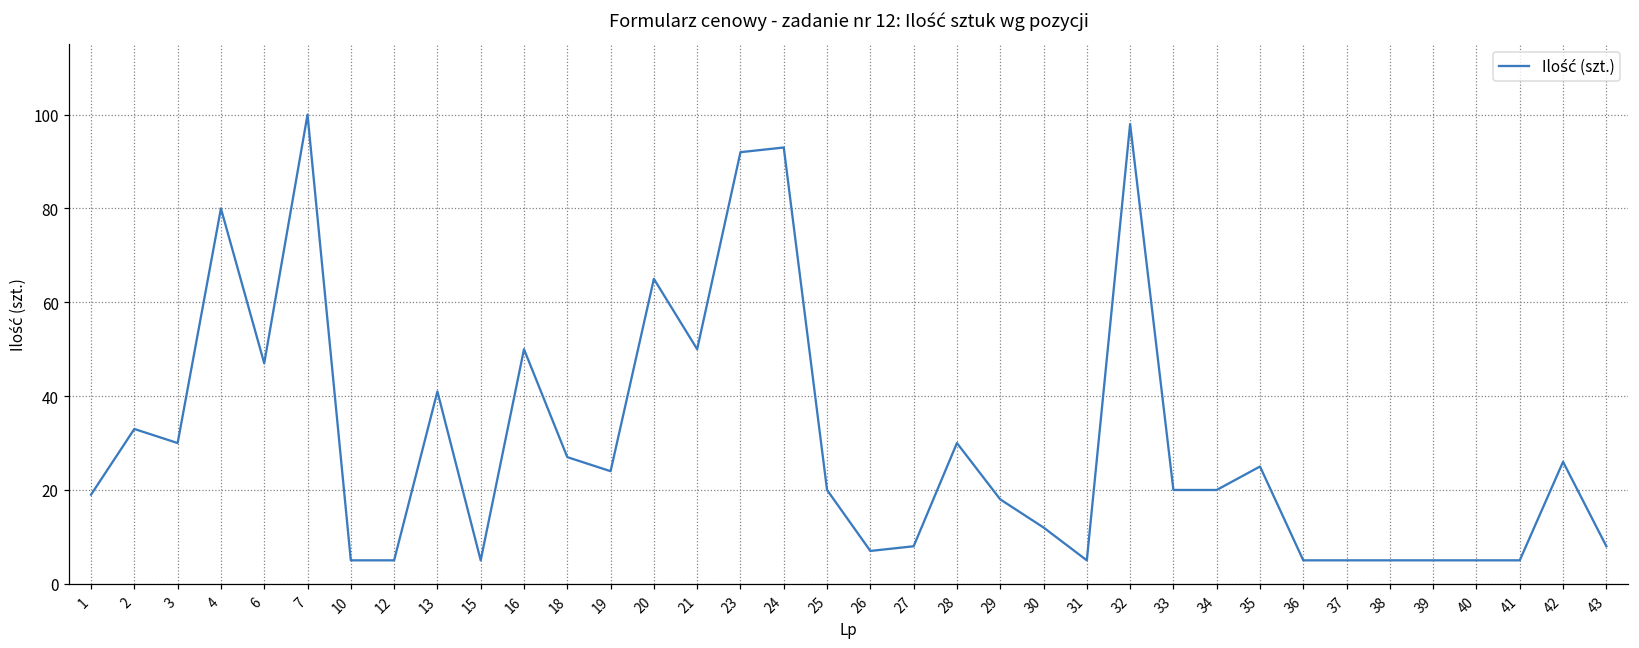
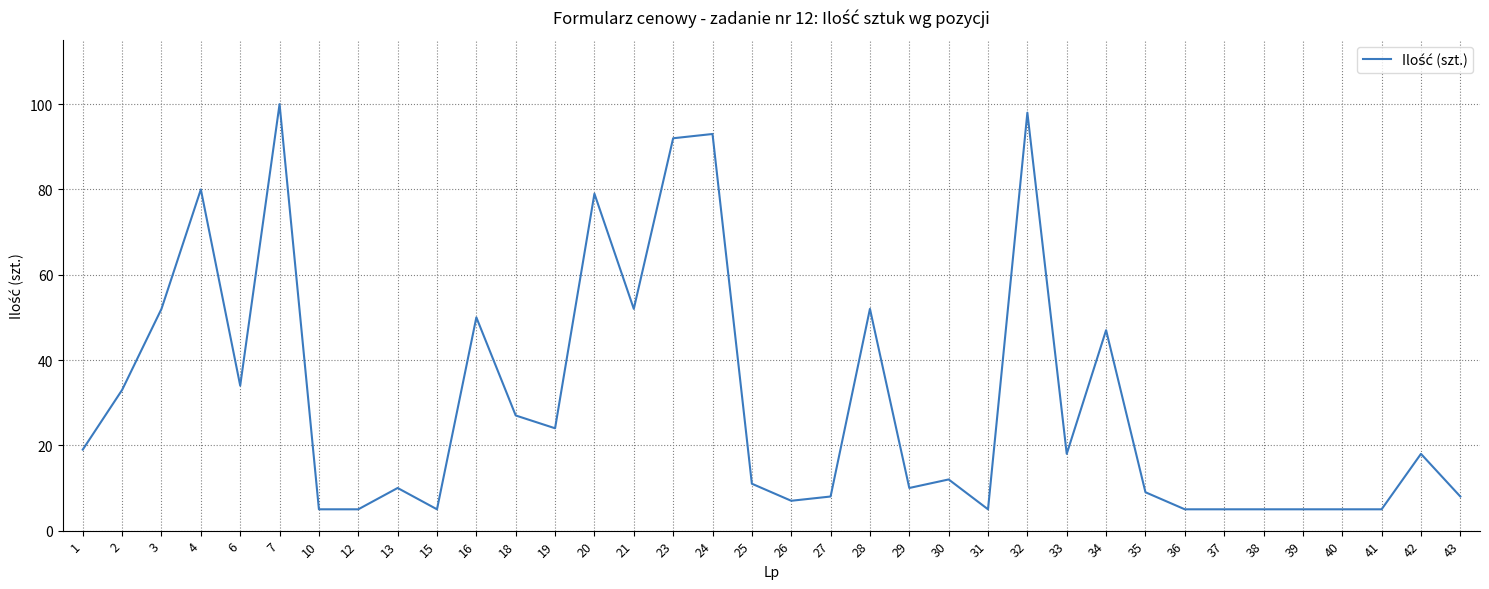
3: 30 -> 52
6: 47 -> 34
13: 41 -> 10
20: 65 -> 79
21: 50 -> 52
25: 20 -> 11
28: 30 -> 52
29: 18 -> 10
33: 20 -> 18
34: 20 -> 47
35: 25 -> 9
42: 26 -> 18
